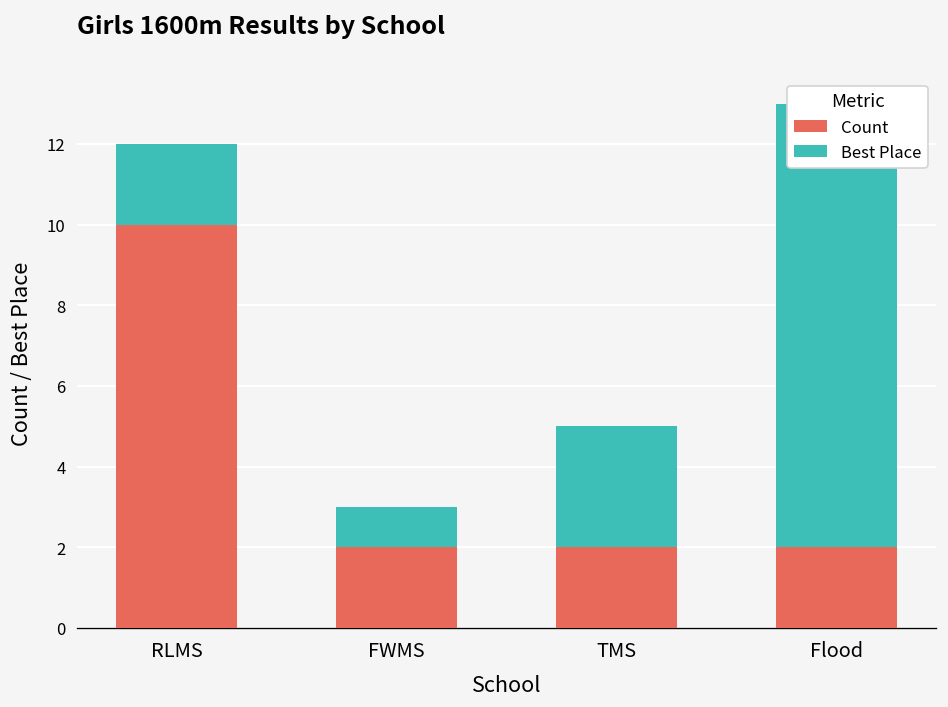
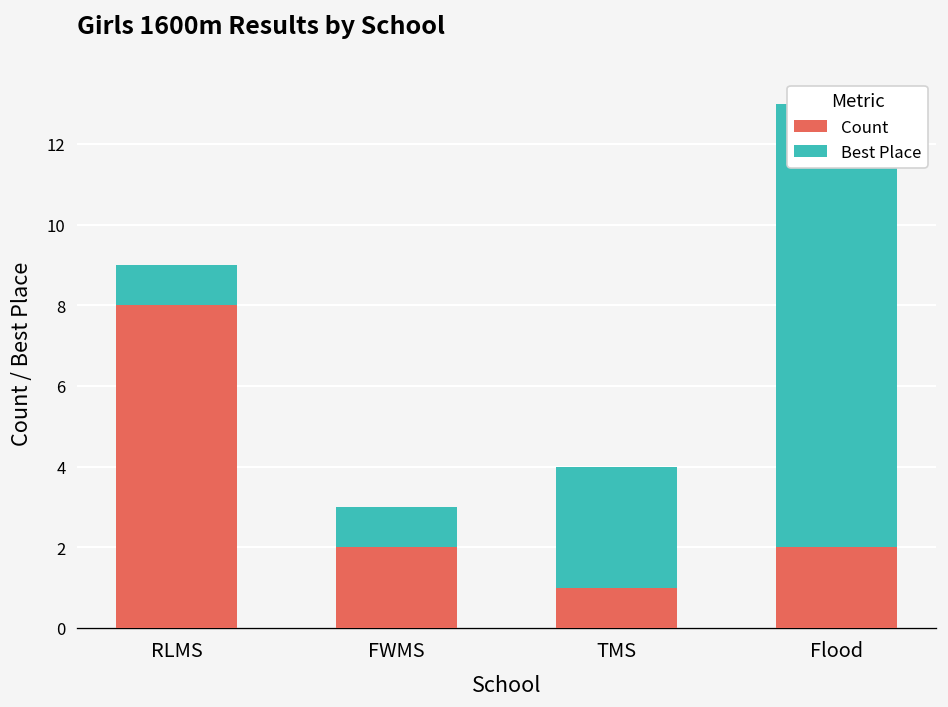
Count, RLMS: 10 -> 8
Best Place, RLMS: 2 -> 1
Count, TMS: 2 -> 1
